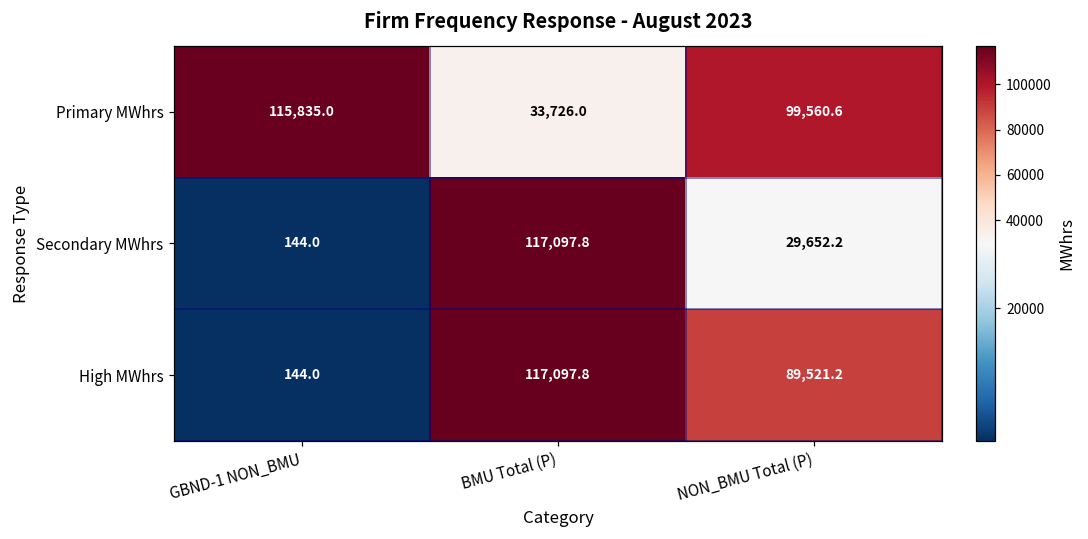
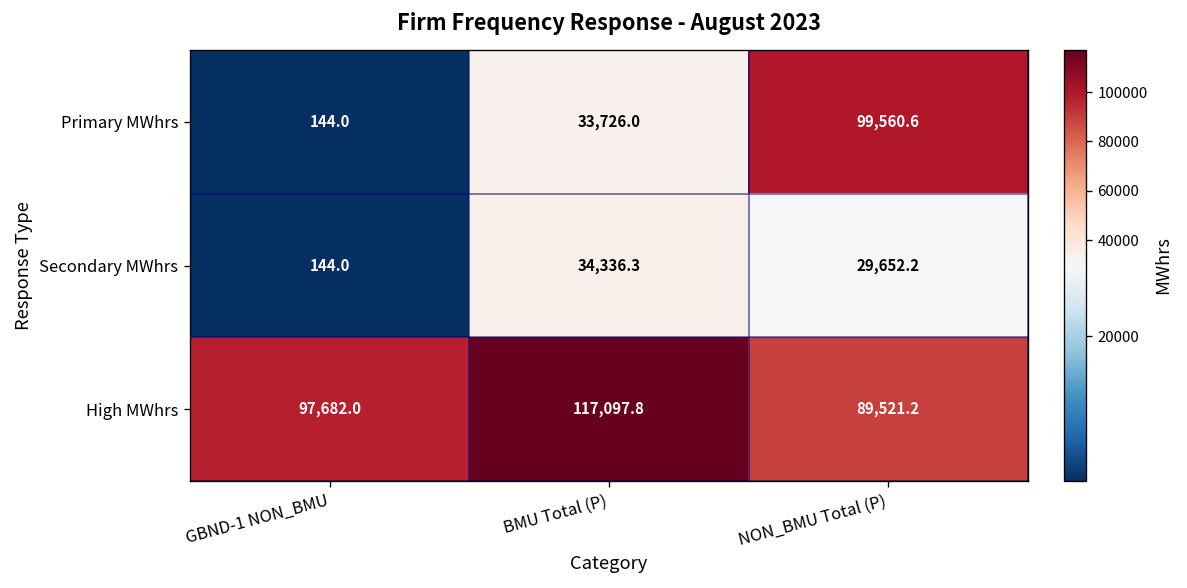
Primary MWhrs, GBND-1 NON_BMU: 115,835.0 -> 144.0
Secondary MWhrs, BMU Total (P): 117,097.8 -> 34,336.3
High MWhrs, GBND-1 NON_BMU: 144.0 -> 97,682.0
